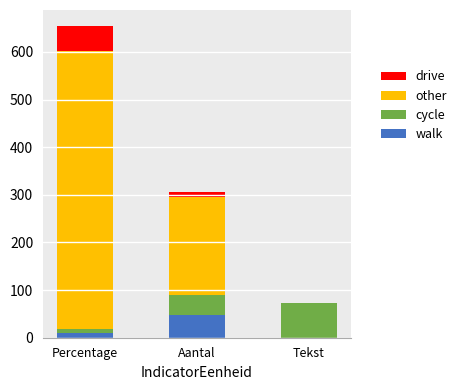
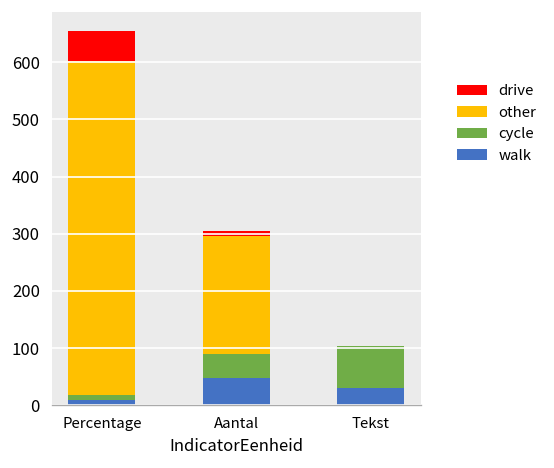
walk, Tekst: 0 -> 30
